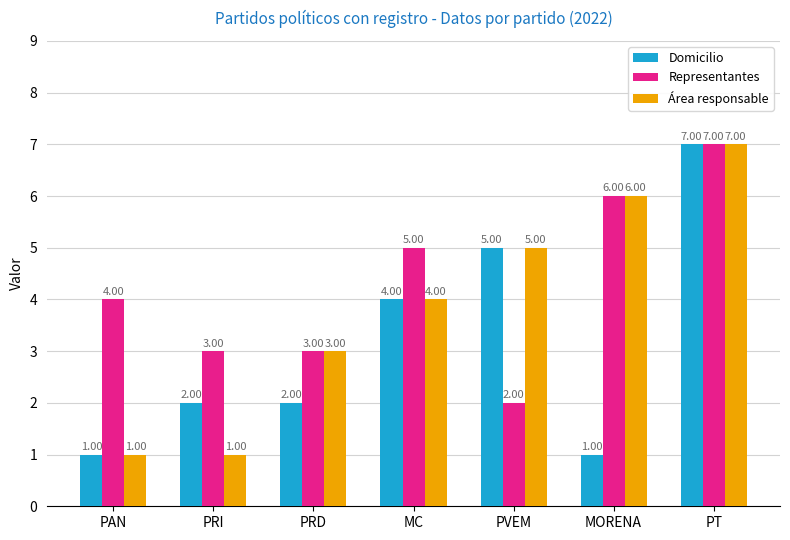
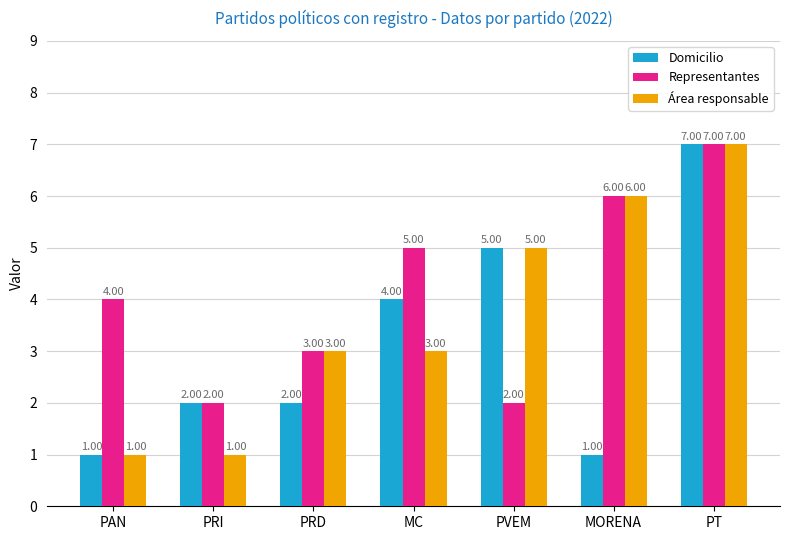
Representantes, PRI: 3.00 -> 2.00
Área responsable, MC: 4.00 -> 3.00
